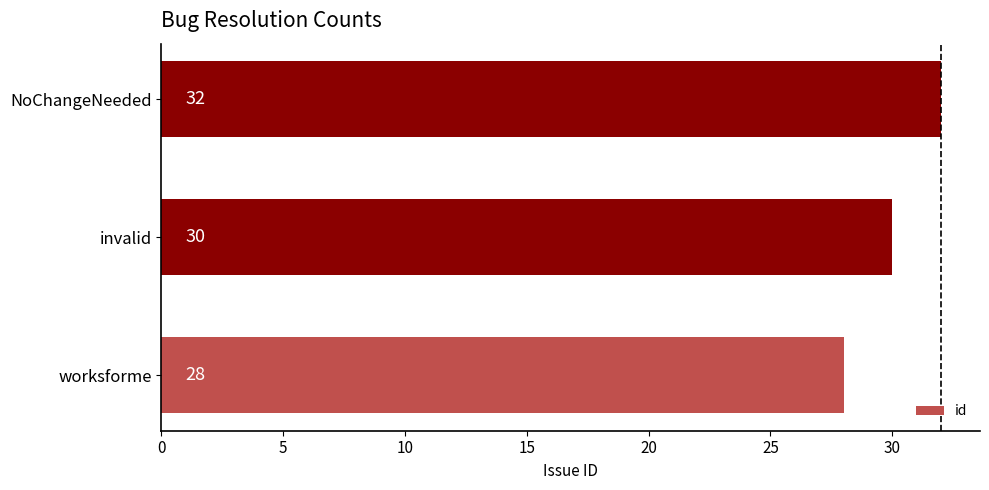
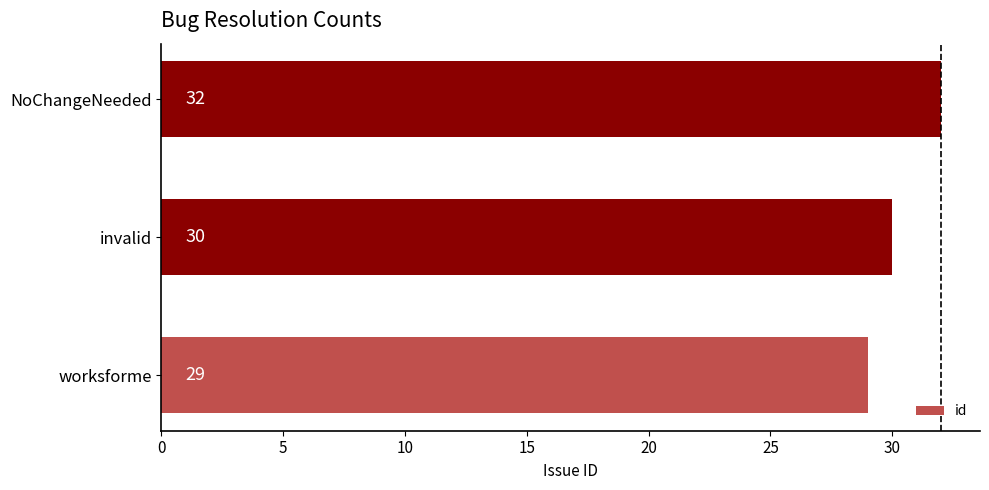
worksforme: 28 -> 29
